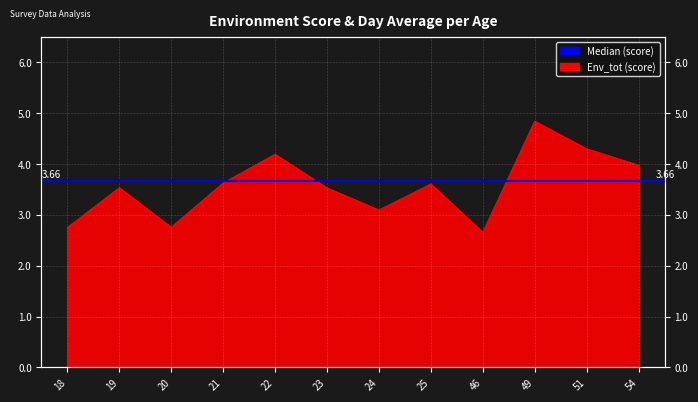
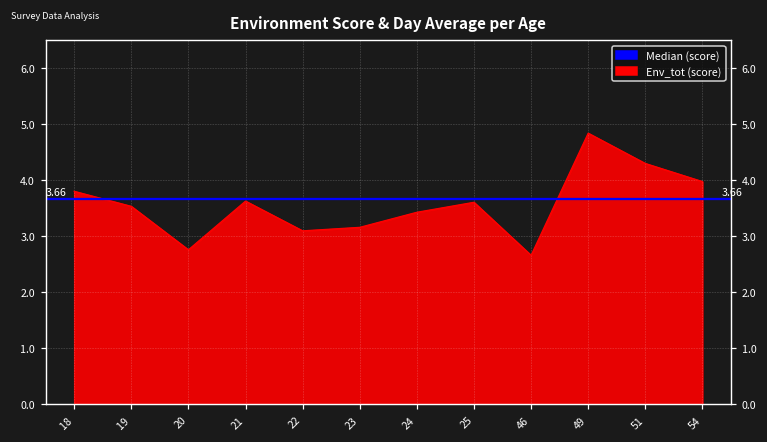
18: 2.8 -> 3.8
22: 4.2 -> 3.1
23: 3.5 -> 3.2
24: 3.1 -> 3.4
